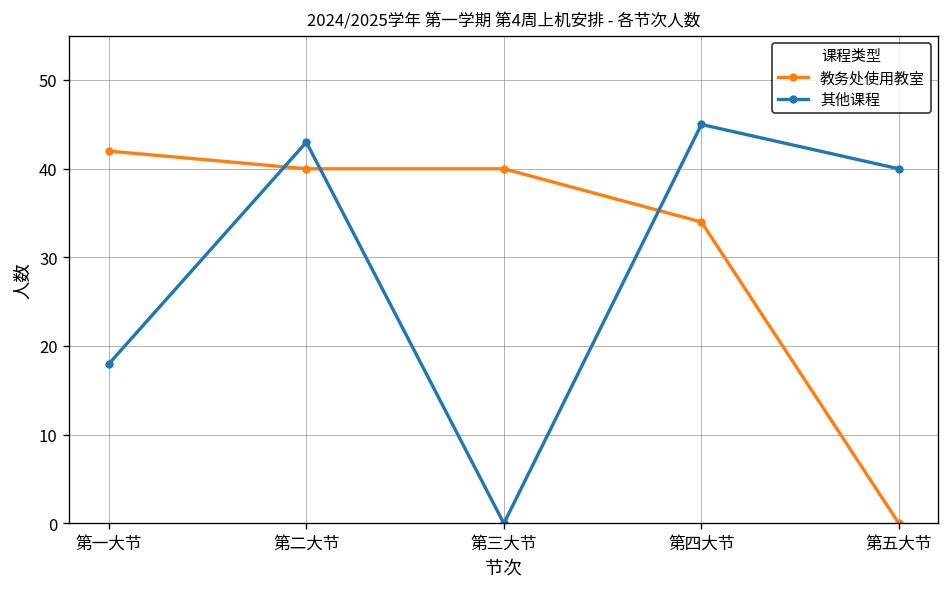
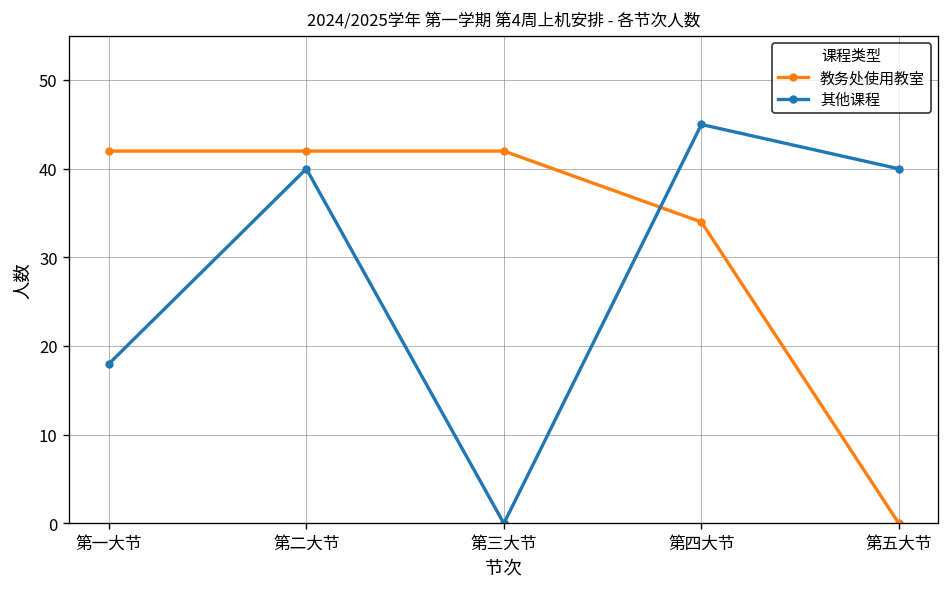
教务处使用教室, 第二大节: 40 -> 42
其他课程, 第二大节: 43 -> 40
教务处使用教室, 第三大节: 40 -> 42
